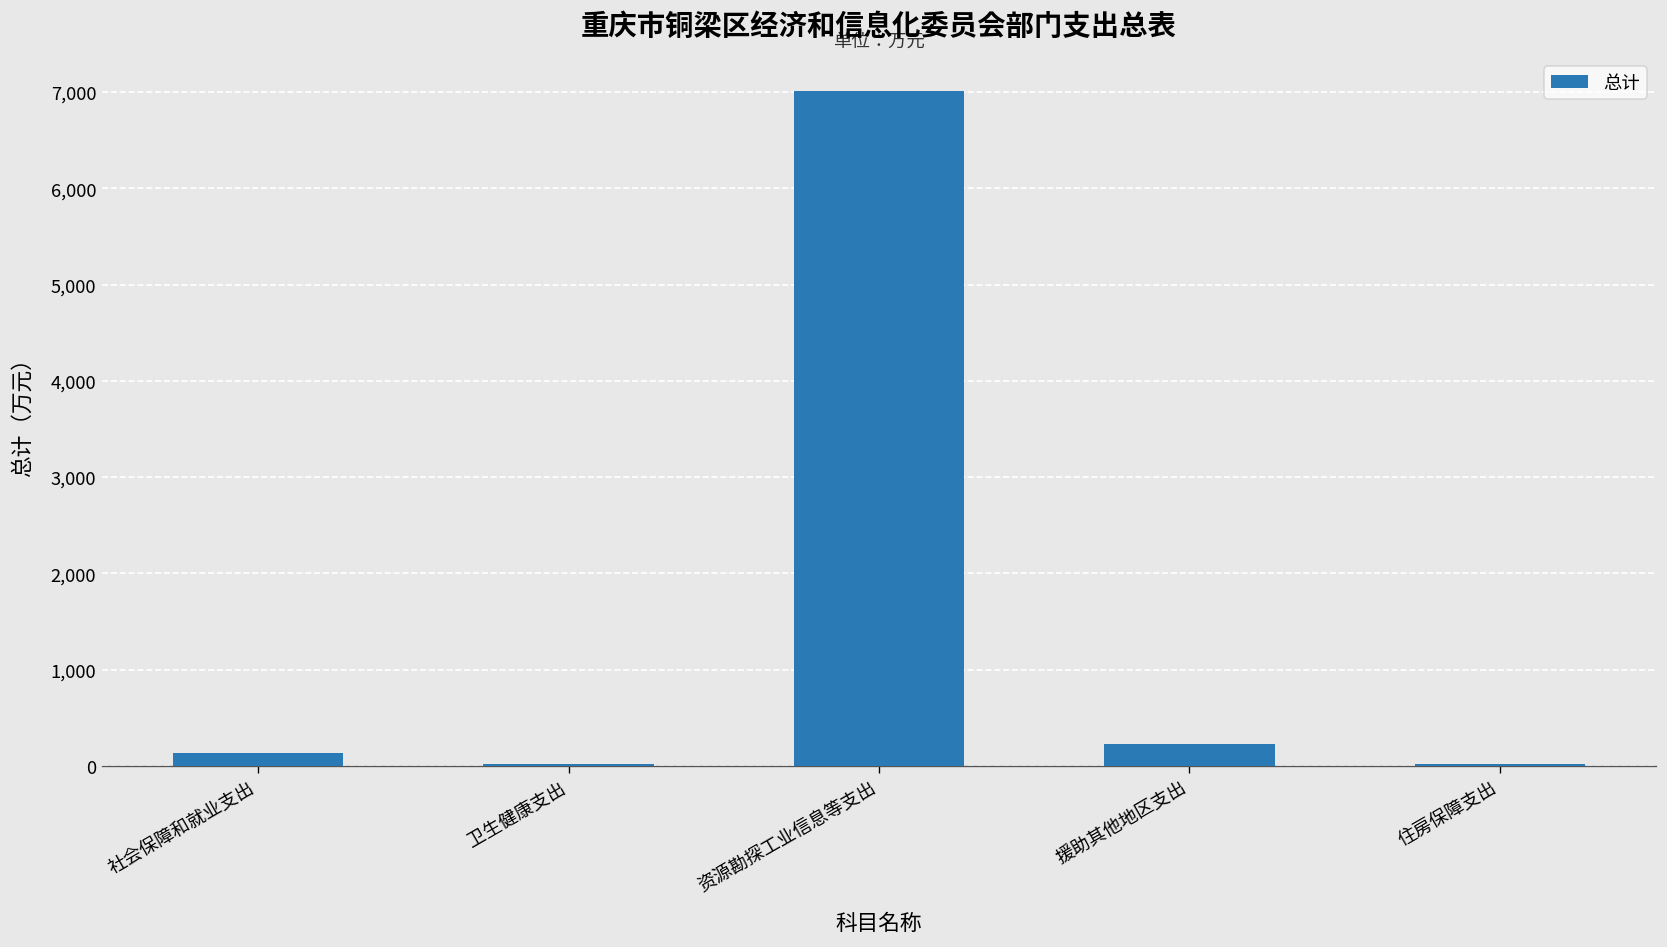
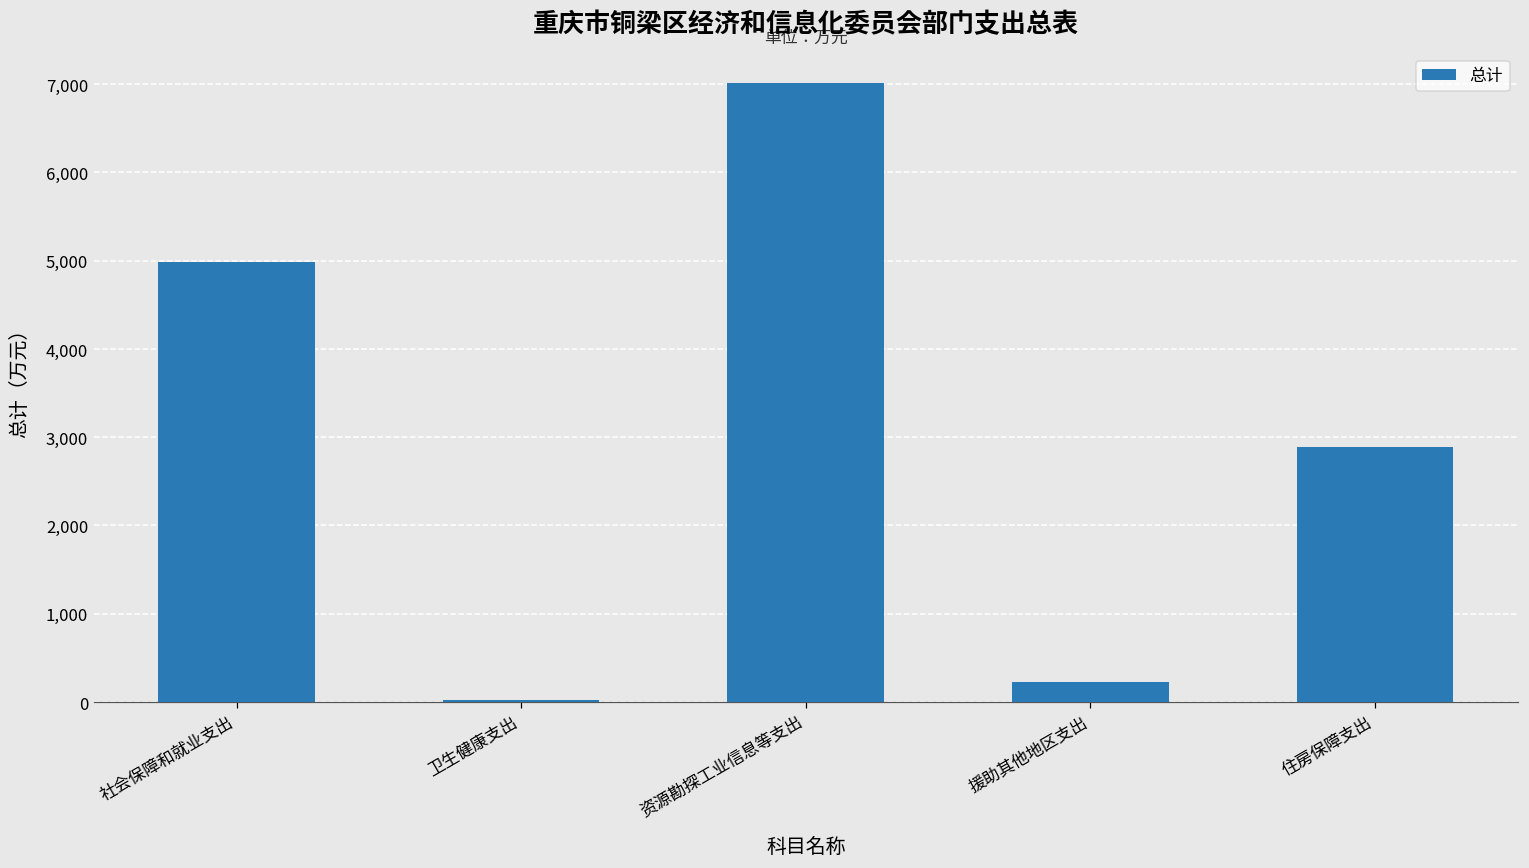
社会保障和就业支出: 100 -> 5,000
住房保障支出: 0 -> 2,900
